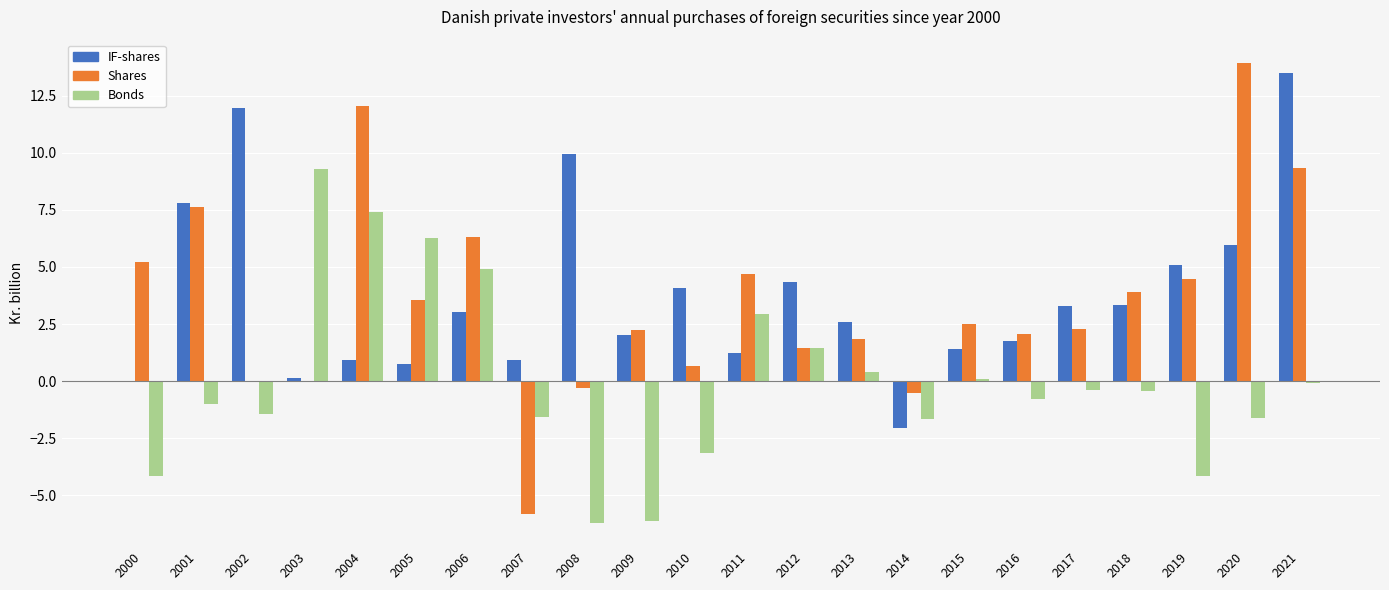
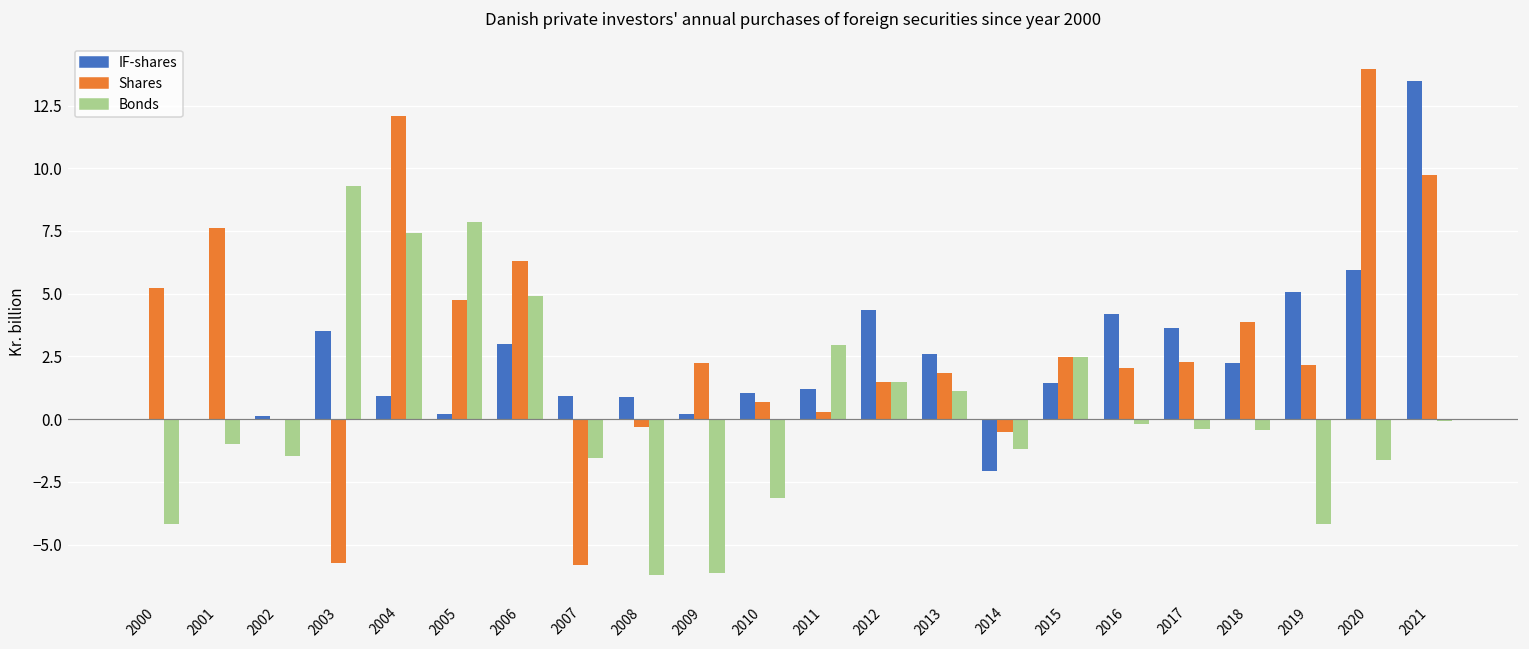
IF-shares, 2001: 7.8 -> 0.0
IF-shares, 2002: 12.0 -> 0.1
IF-shares, 2003: 0.2 -> 3.5
Shares, 2003: -0.1 -> -5.7
IF-shares, 2005: 0.7 -> 0.2
Shares, 2005: 3.5 -> 4.8
Bonds, 2005: 6.3 -> 7.9
IF-shares, 2008: 10.0 -> 0.9
IF-shares, 2009: 2.0 -> 0.2
IF-shares, 2010: 4.1 -> 1.0
Shares, 2011: 4.7 -> 0.3
Bonds, 2013: 0.4 -> 1.1
Bonds, 2014: -1.7 -> -1.2
Bonds, 2015: 0.1 -> 2.5
IF-shares, 2016: 1.8 -> 4.2
Bonds, 2016: -0.8 -> -0.2
IF-shares, 2017: 3.3 -> 3.6
IF-shares, 2018: 3.3 -> 2.3
Shares, 2019: 4.5 -> 2.2
Shares, 2021: 9.4 -> 9.7
